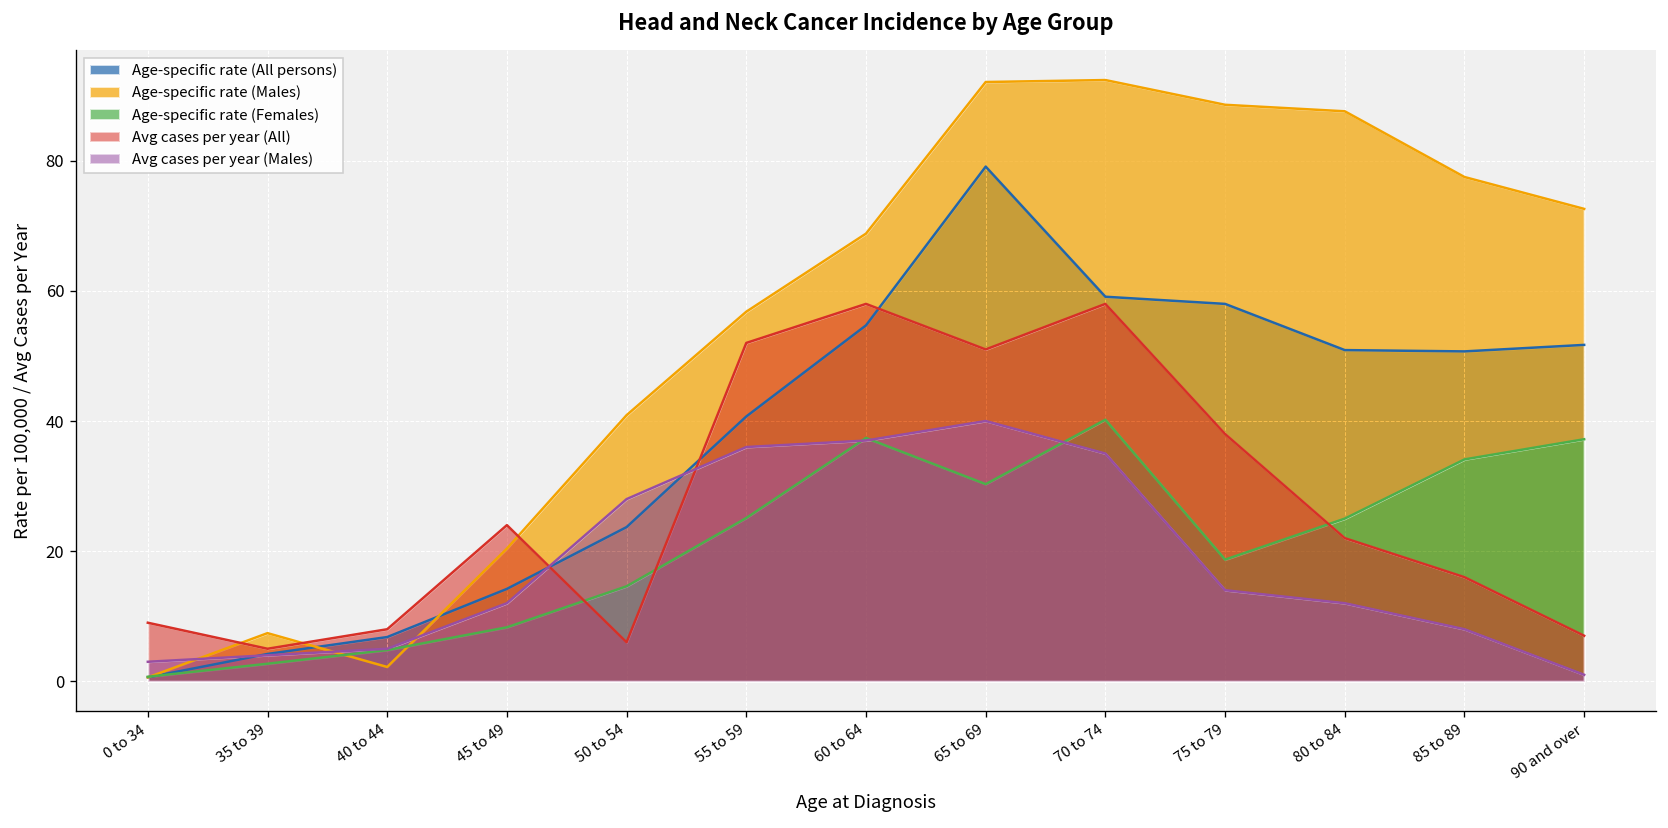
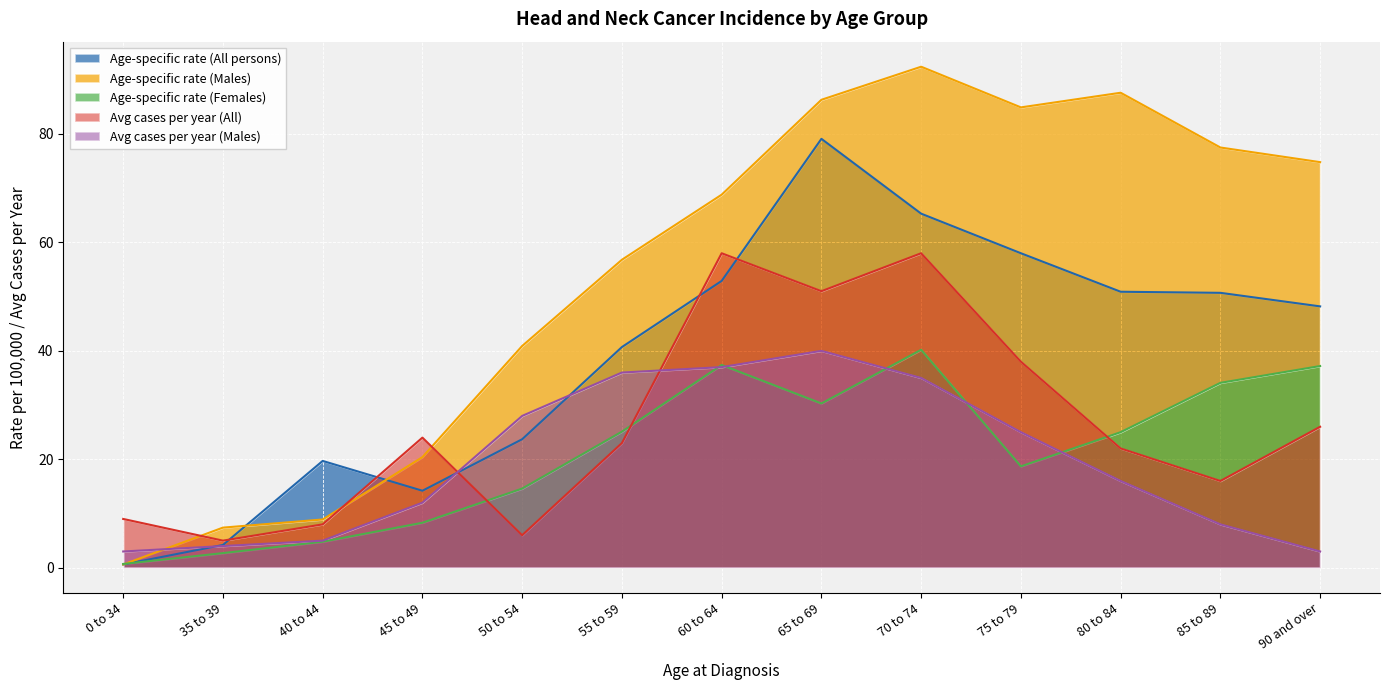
Age-specific rate (All persons), 40 to 44: 7 -> 20
Age-specific rate (Males), 40 to 44: 2 -> 9
Avg cases per year (All), 55 to 59: 52 -> 23
Age-specific rate (All persons), 60 to 64: 55 -> 53
Age-specific rate (Males), 65 to 69: 92 -> 86
Age-specific rate (All persons), 70 to 74: 59 -> 65
Age-specific rate (Males), 75 to 79: 89 -> 85
Avg cases per year (Males), 75 to 79: 14 -> 25
Avg cases per year (Males), 80 to 84: 12 -> 16
Age-specific rate (All persons), 90 and over: 52 -> 48
Age-specific rate (Males), 90 and over: 73 -> 75
Avg cases per year (All), 90 and over: 7 -> 26
Avg cases per year (Males), 90 and over: 1 -> 3
